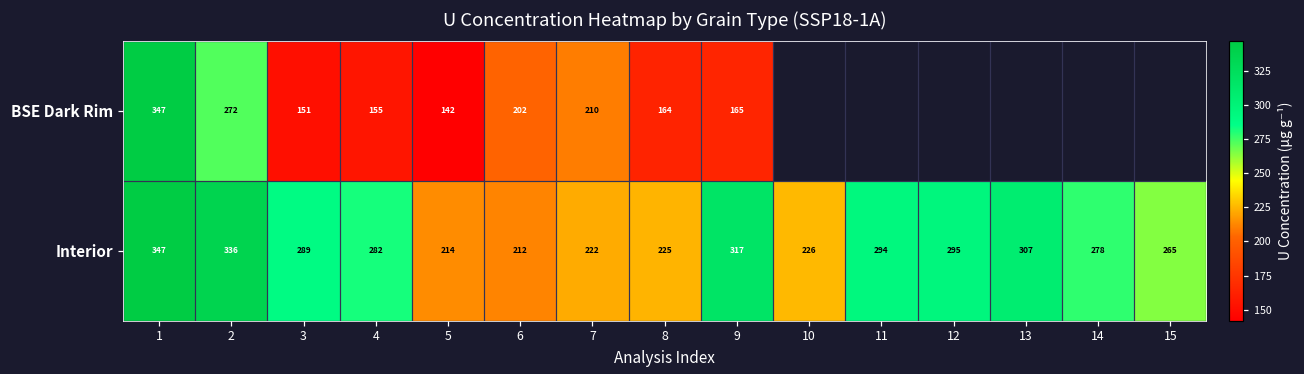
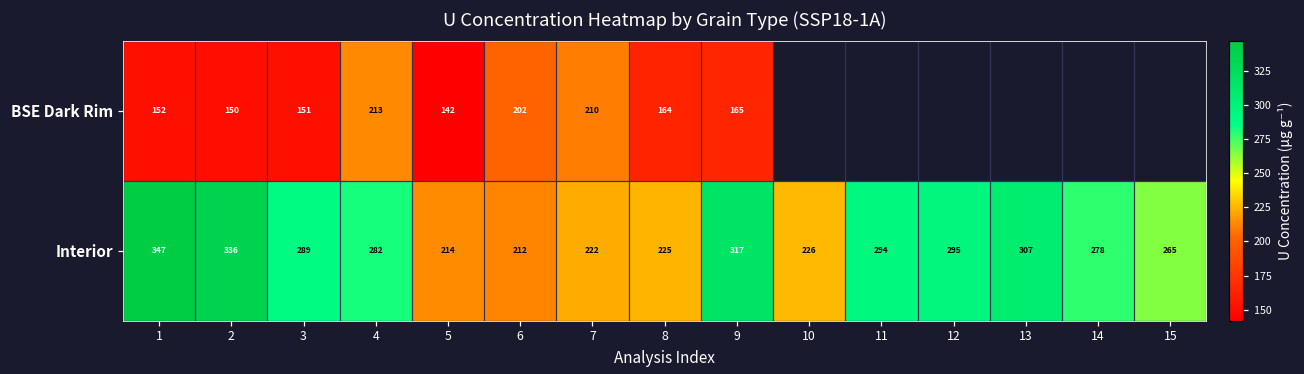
BSE Dark Rim, 1: 347 -> 152
BSE Dark Rim, 2: 272 -> 150
BSE Dark Rim, 4: 155 -> 213
